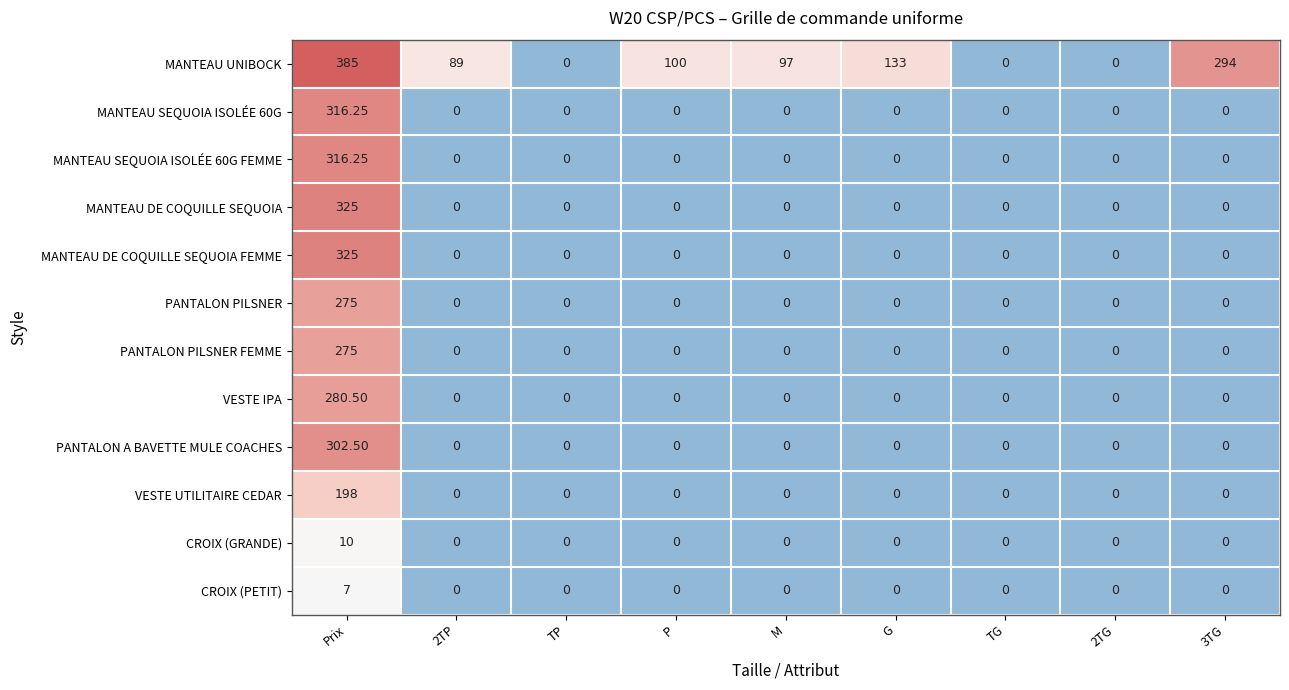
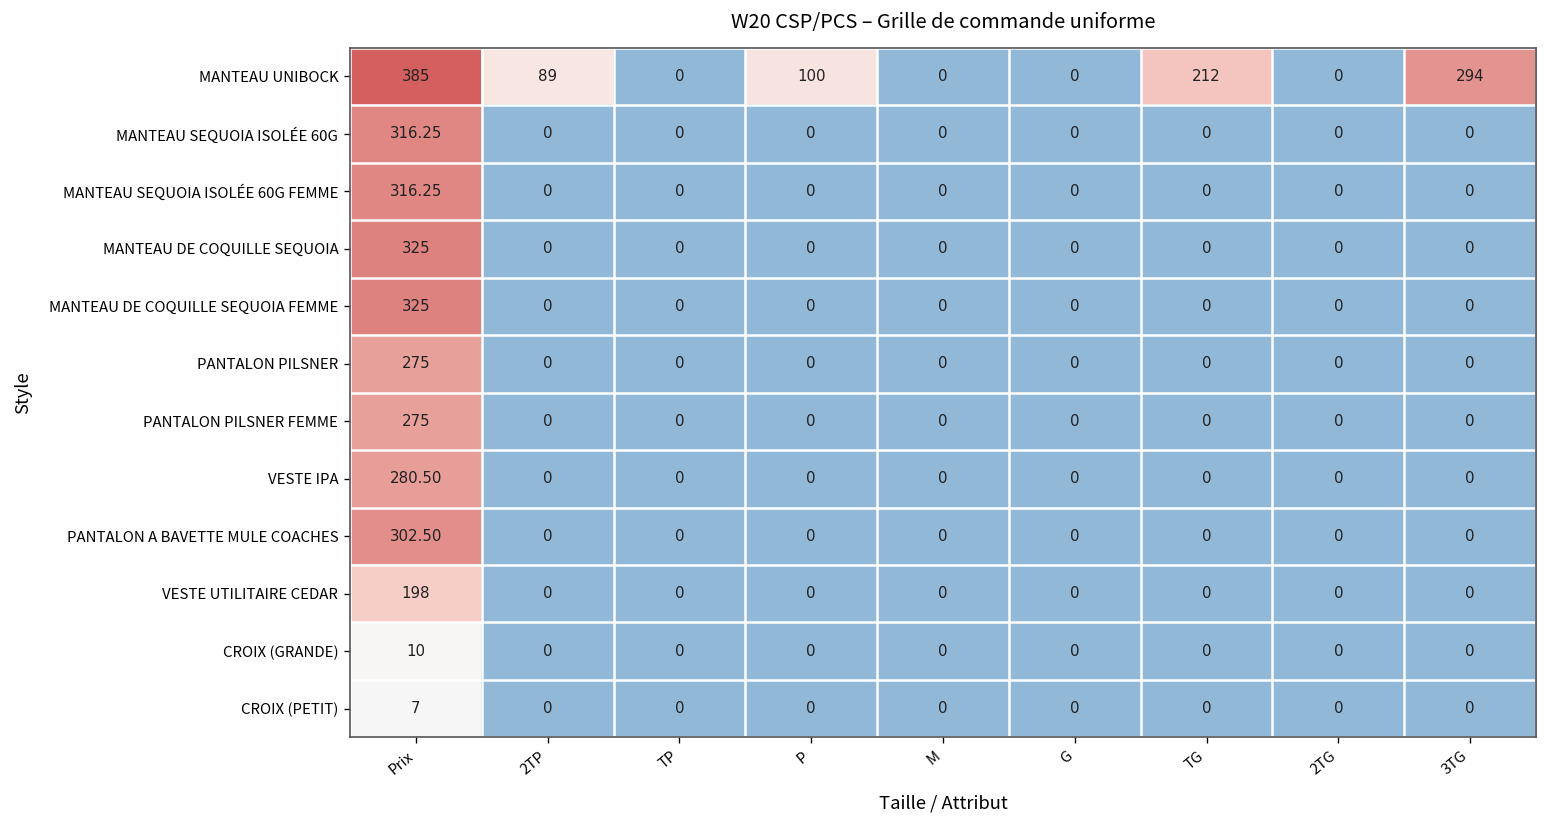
MANTEAU UNIBOCK, M: 97 -> 0
MANTEAU UNIBOCK, G: 133 -> 0
MANTEAU UNIBOCK, TG: 0 -> 212
